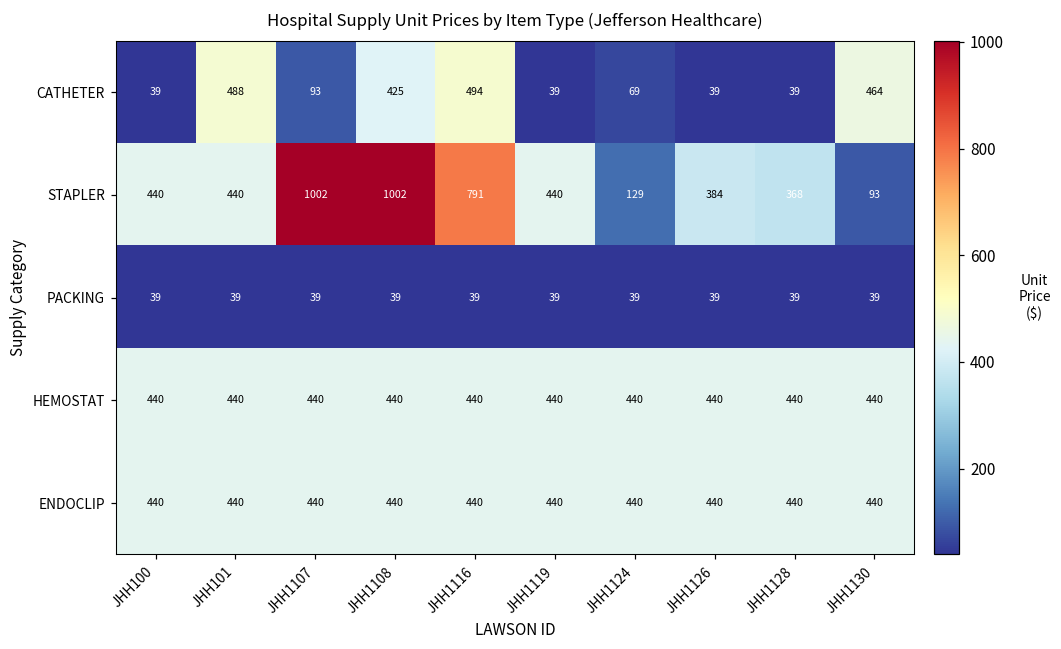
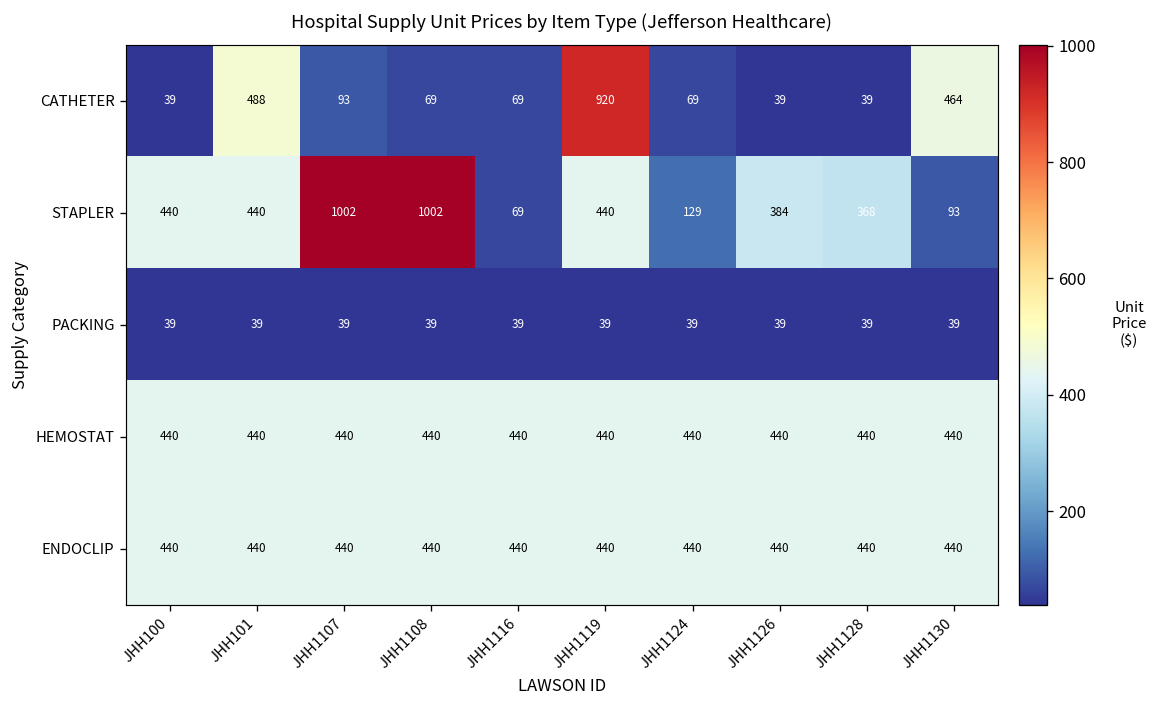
CATHETER, JHH1108: 425 -> 69
CATHETER, JHH1116: 494 -> 69
CATHETER, JHH1119: 39 -> 920
STAPLER, JHH1116: 791 -> 69
